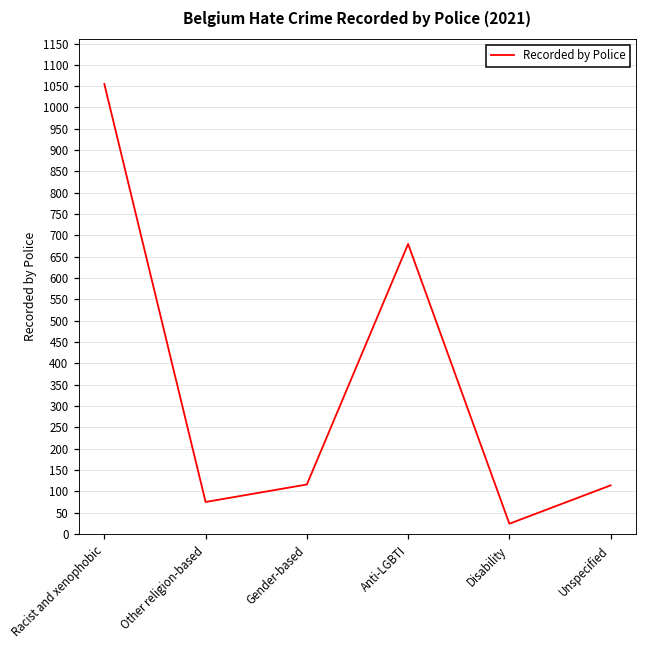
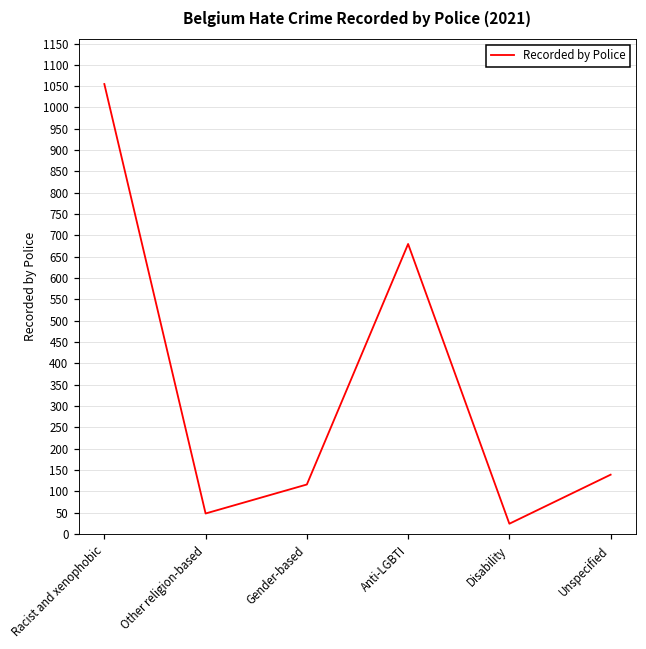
Other religion-based: 80 -> 50
Unspecified: 110 -> 140
